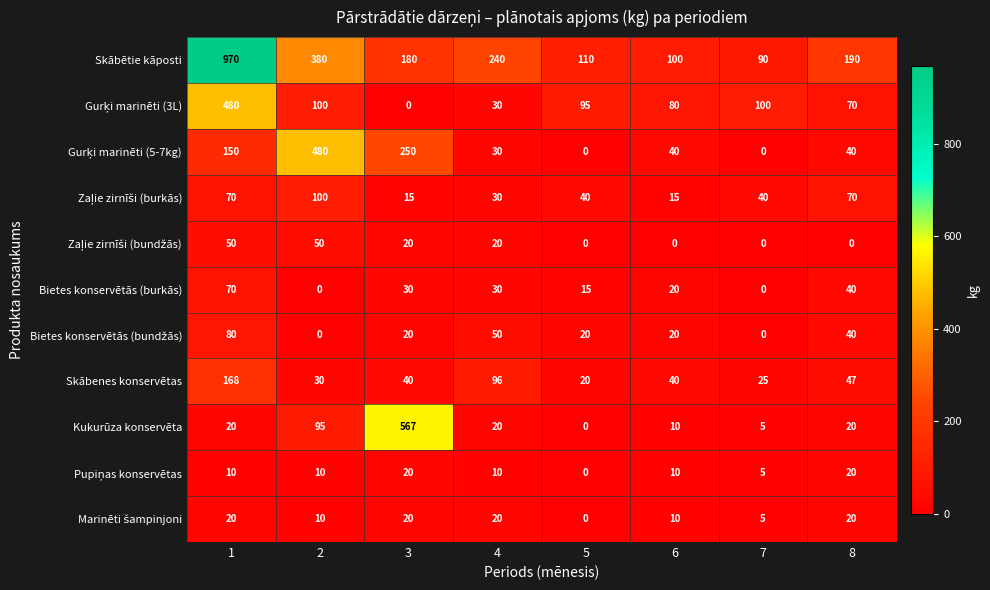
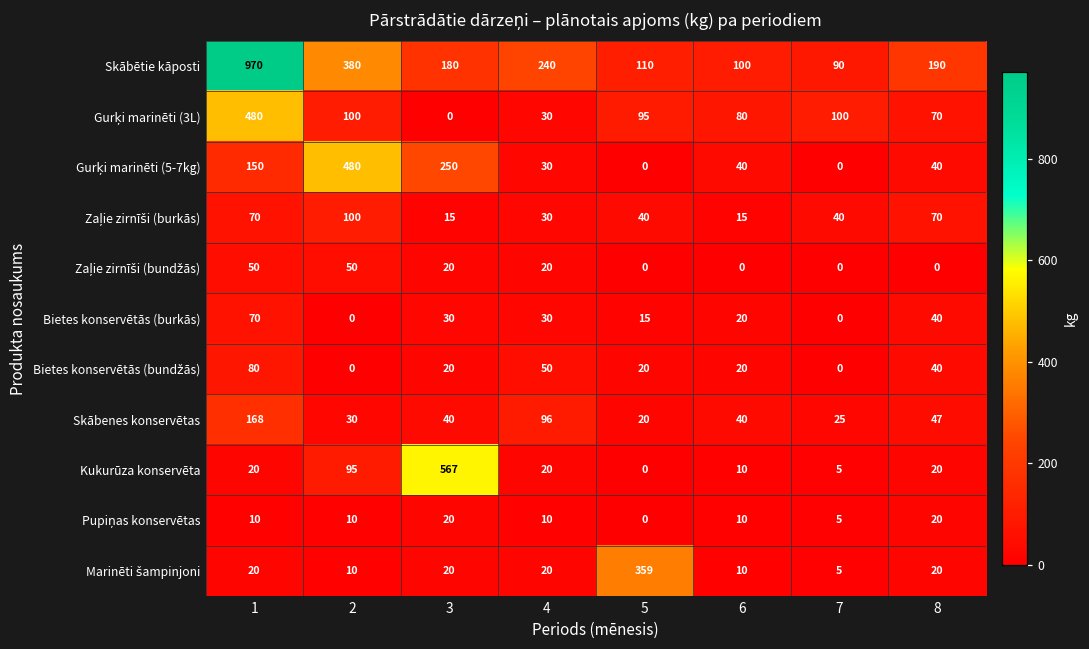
Marinēti šampinjoni, 5: 0 -> 359
